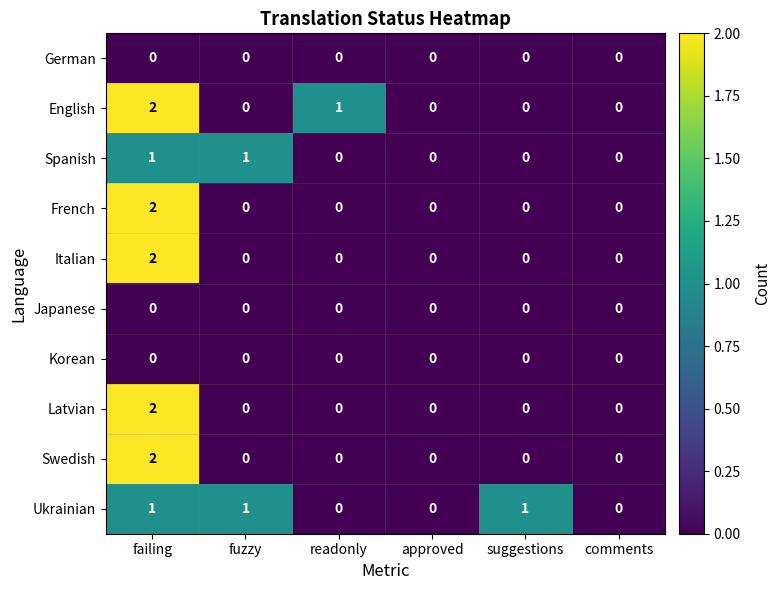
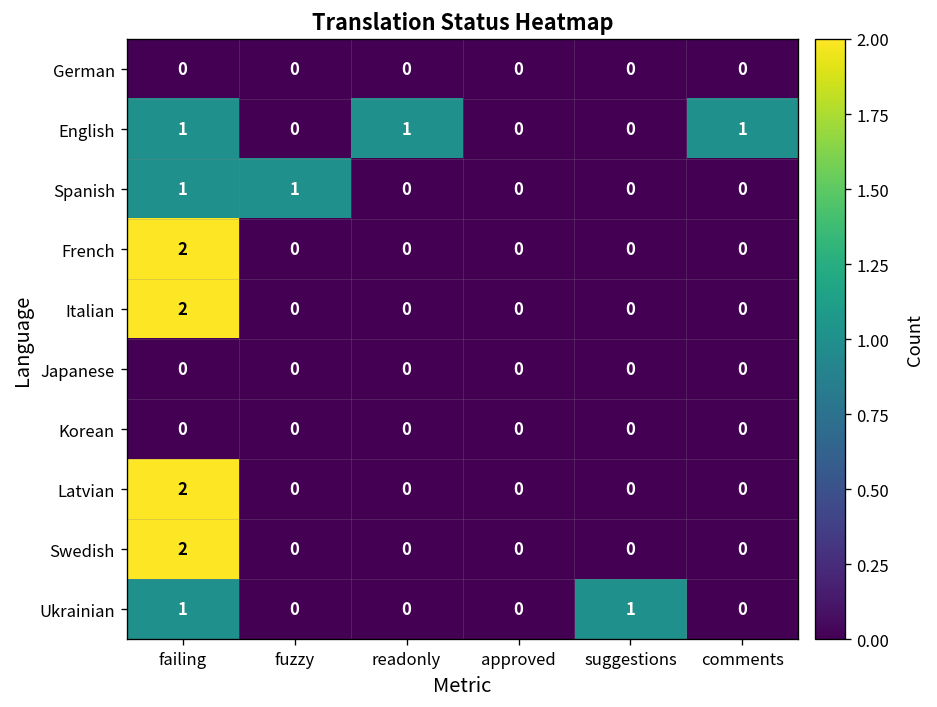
English, failing: 2 -> 1
English, comments: 0 -> 1
Ukrainian, fuzzy: 1 -> 0
